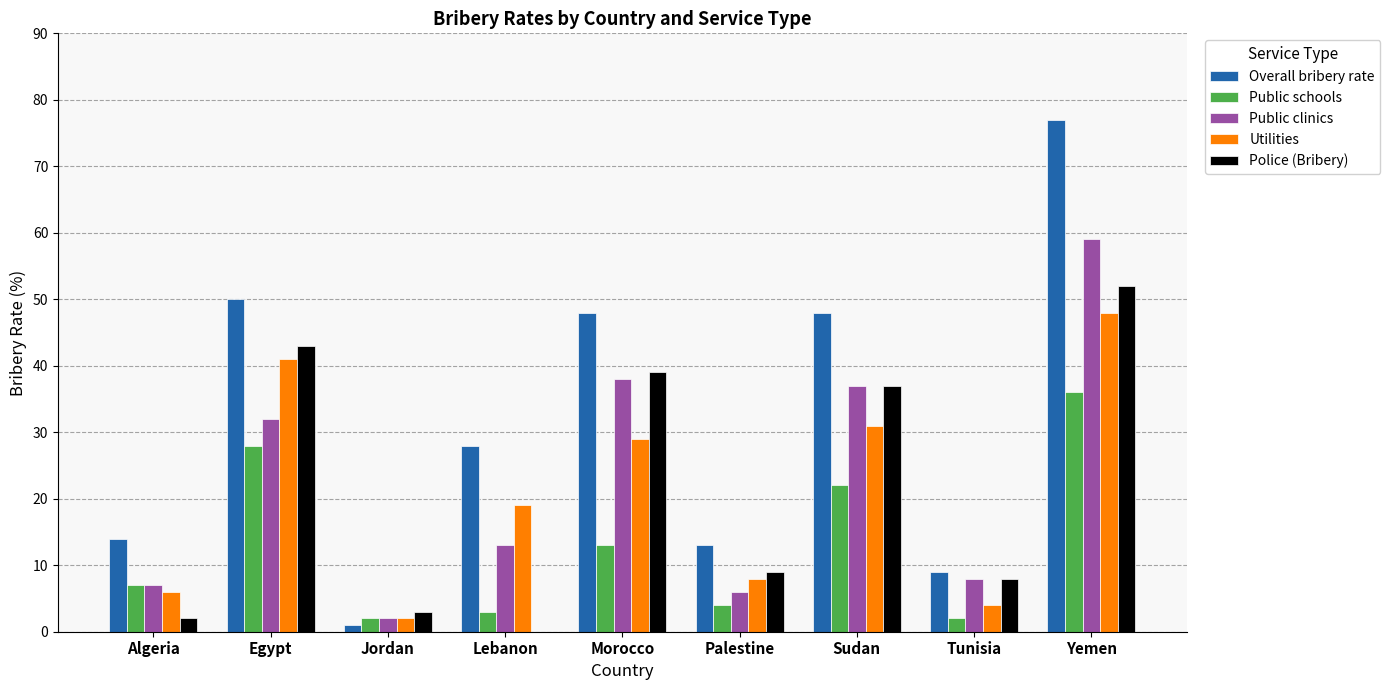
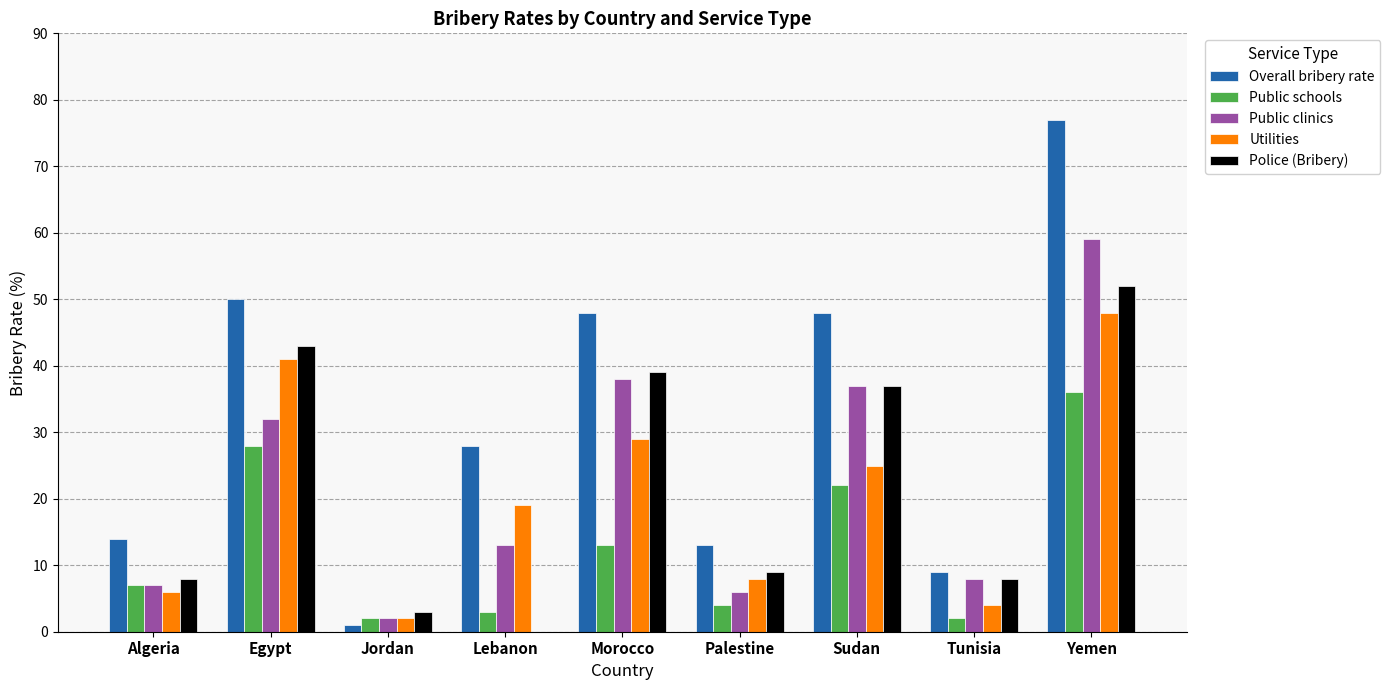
Police (Bribery), Algeria: 2 -> 8
Utilities, Sudan: 31 -> 25
